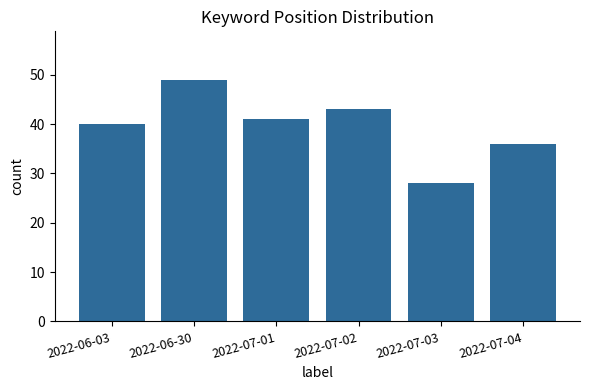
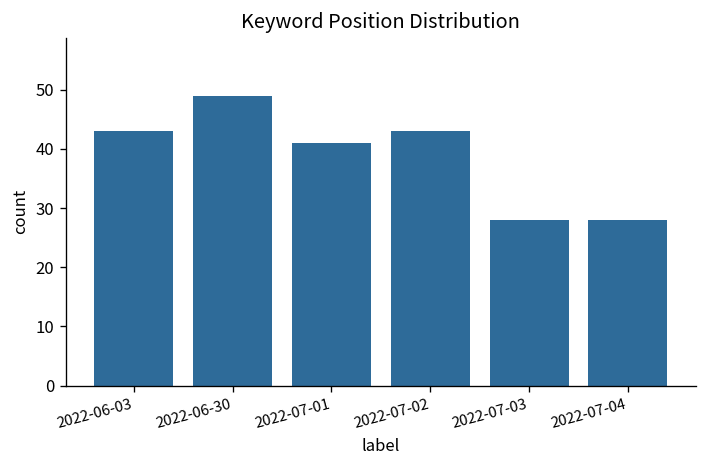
2022-06-03: 40 -> 43
2022-07-04: 36 -> 28
